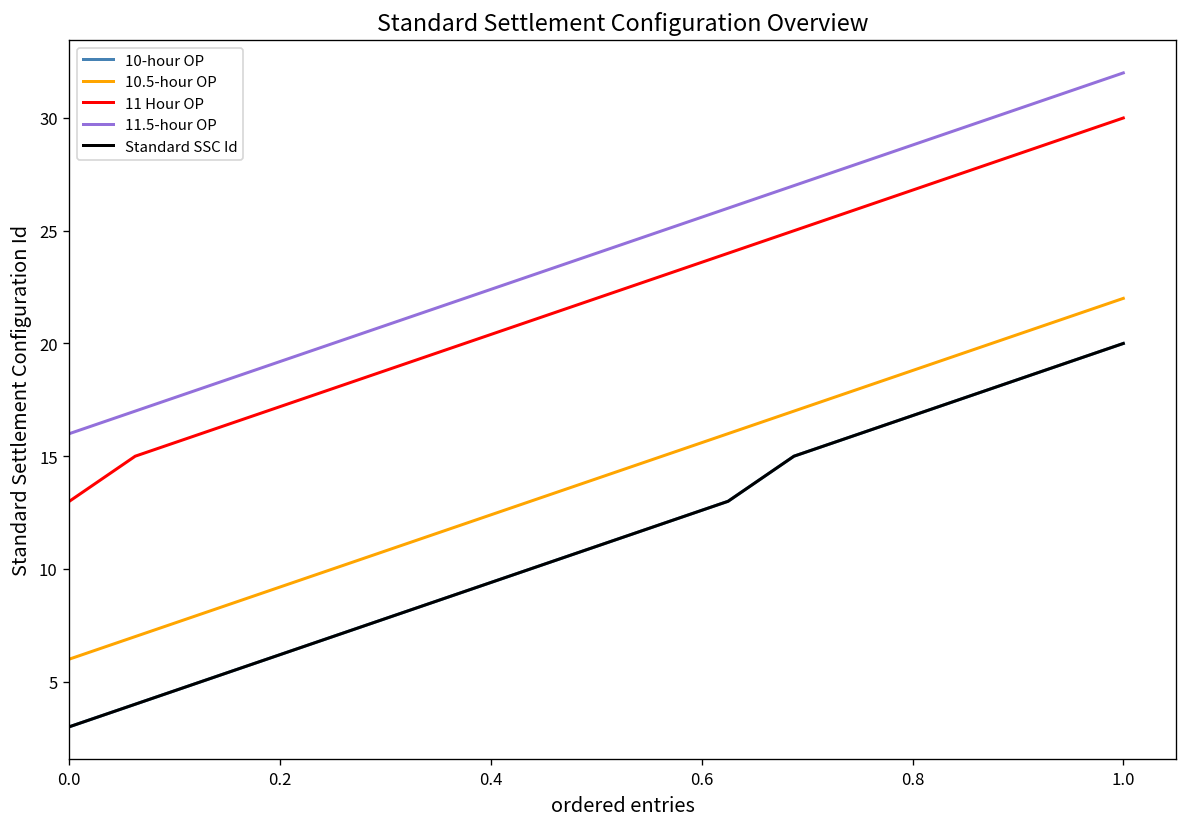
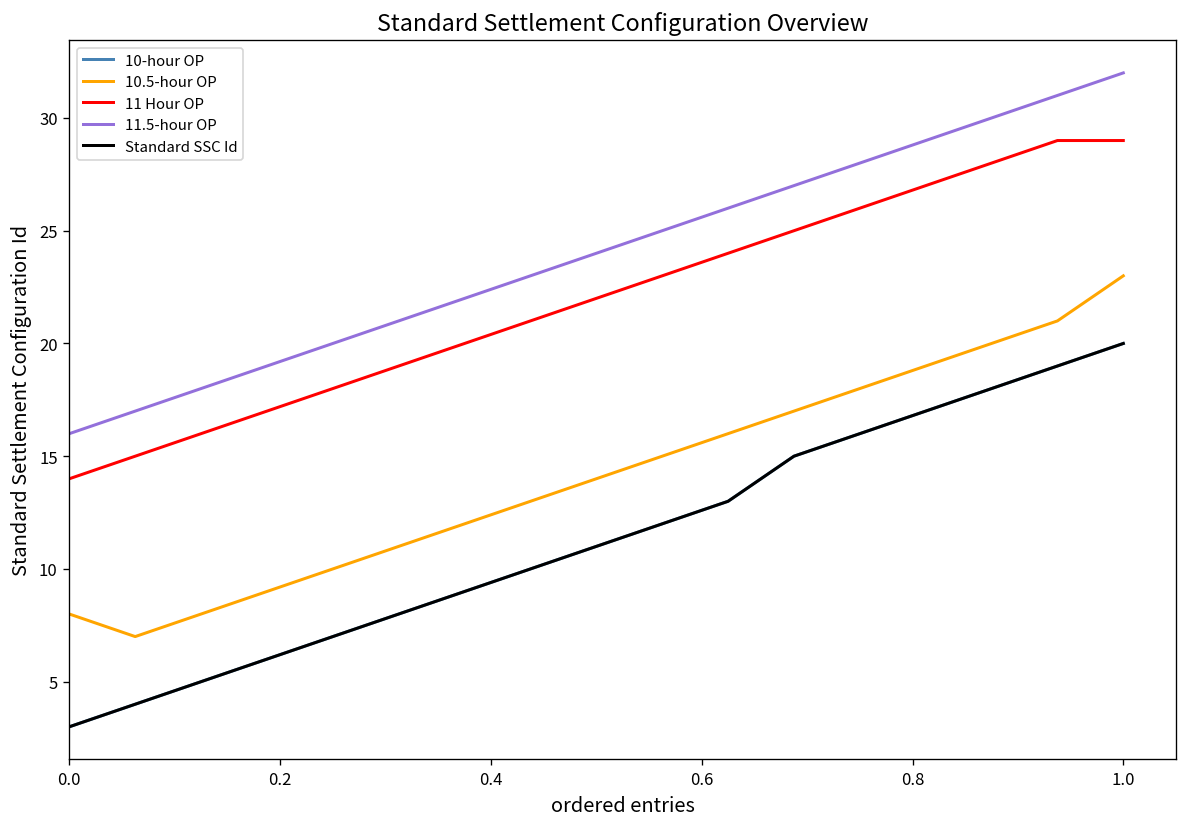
10.5-hour OP, 0.0: 6 -> 8
11 Hour OP, 0.0: 13 -> 14
10.5-hour OP, 1.0: 22 -> 23
11 Hour OP, 1.0: 30 -> 29
